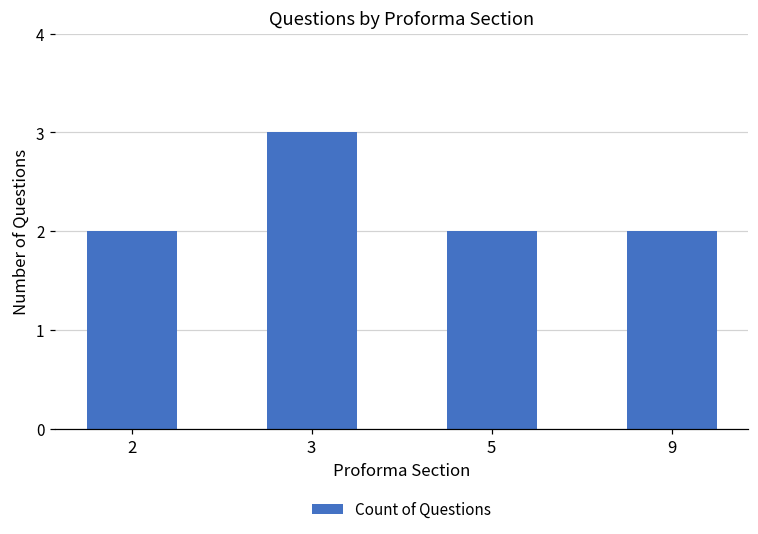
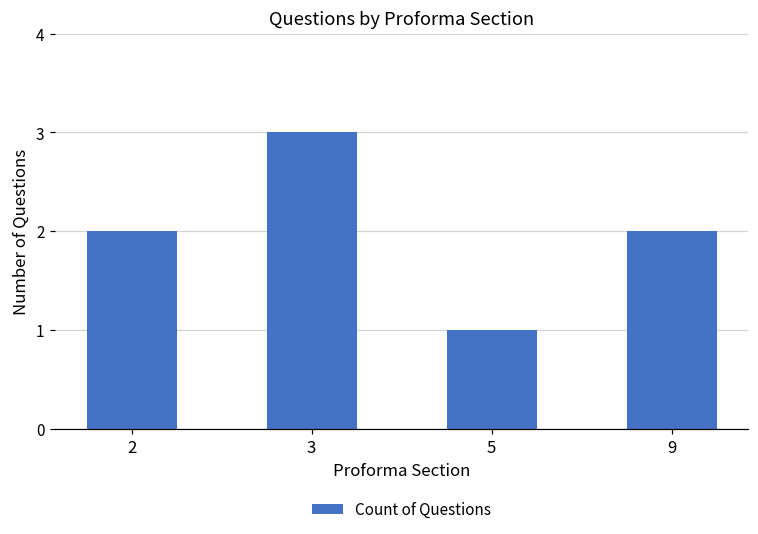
5: 2 -> 1
